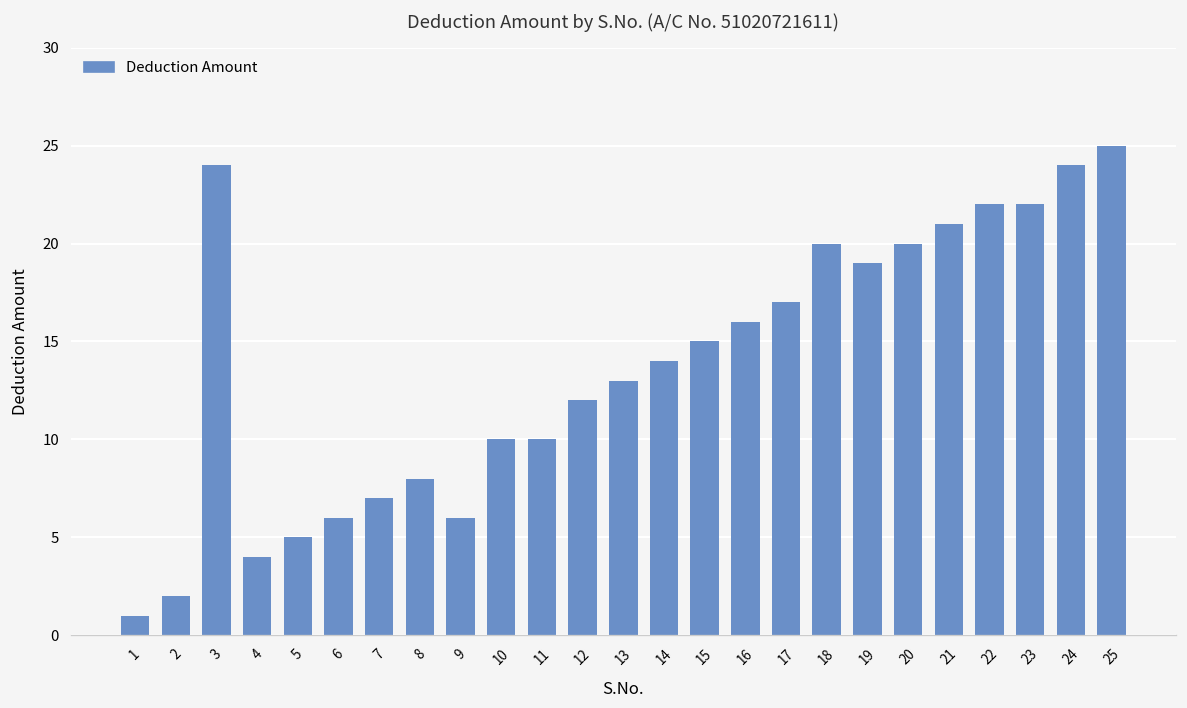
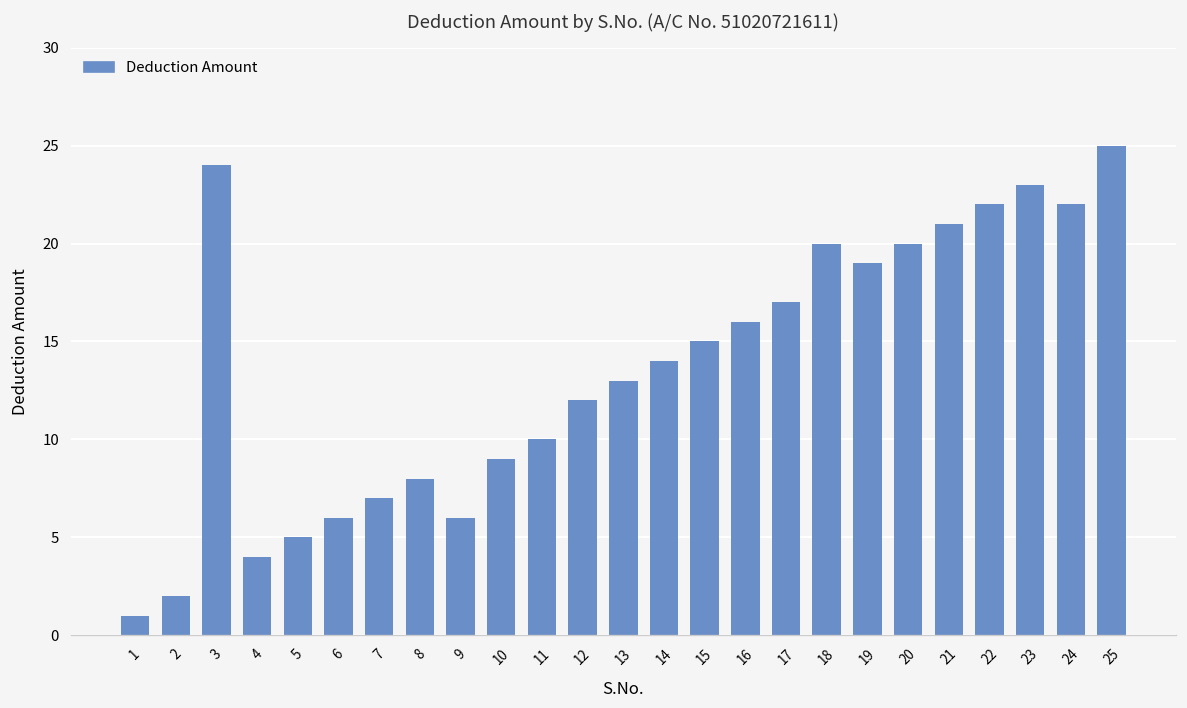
10: 10 -> 9
23: 22 -> 23
24: 24 -> 22
